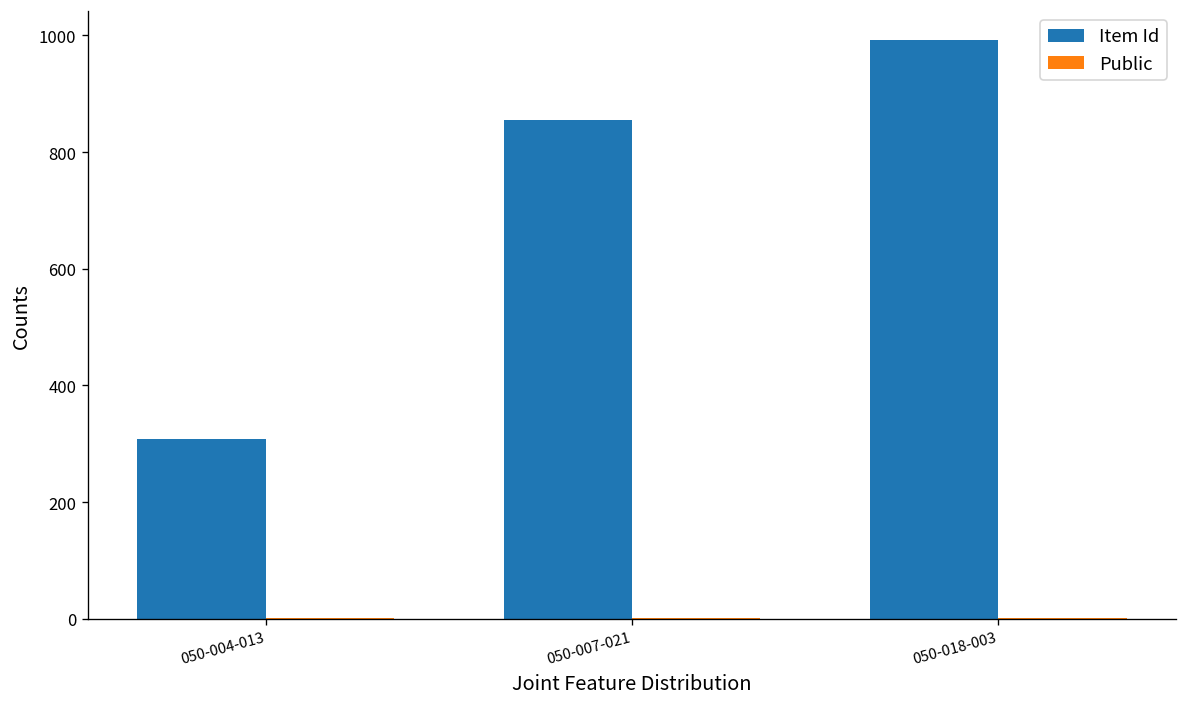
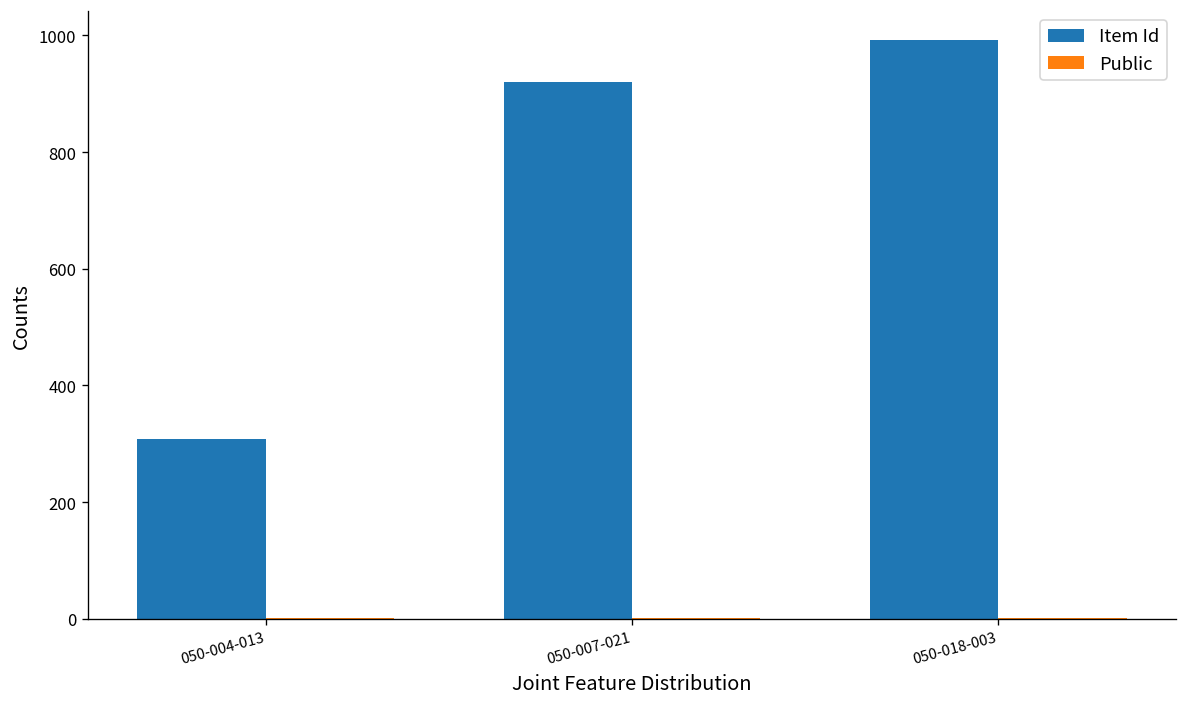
Item Id, 050-007-021: 860 -> 920
